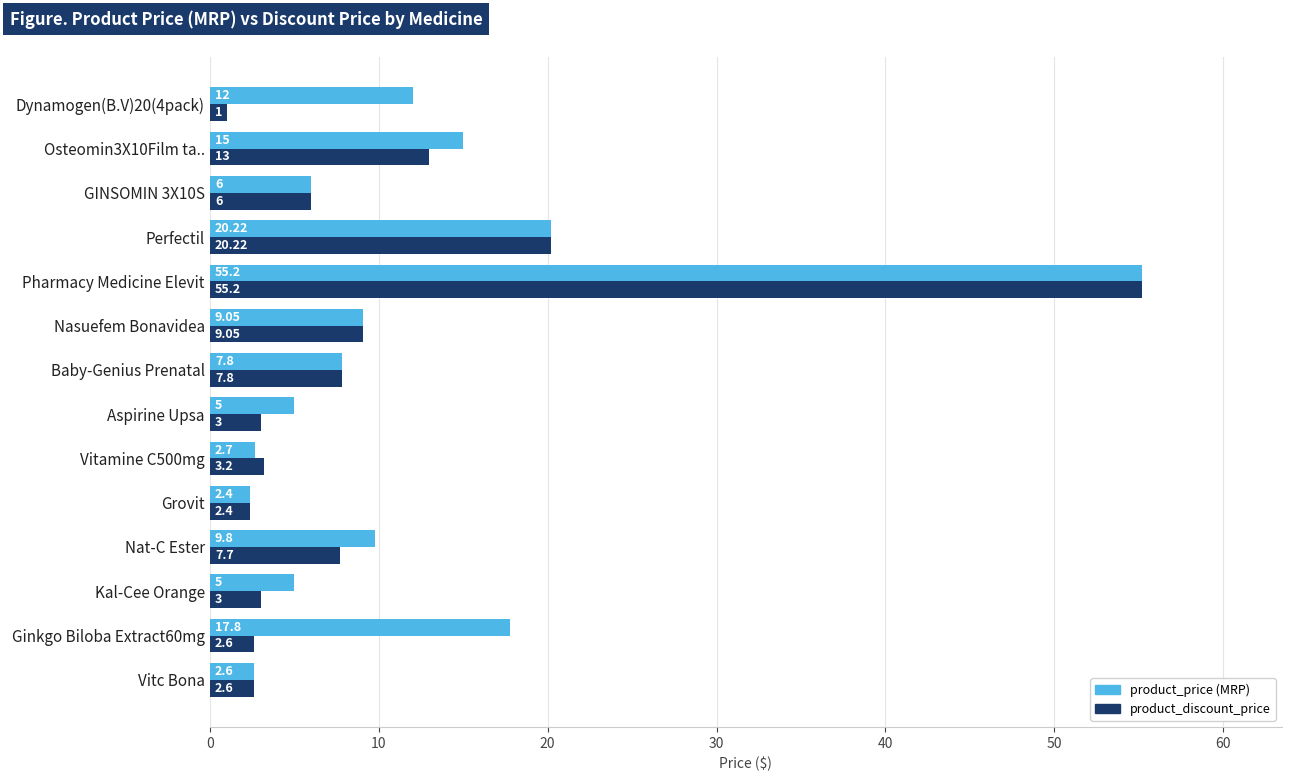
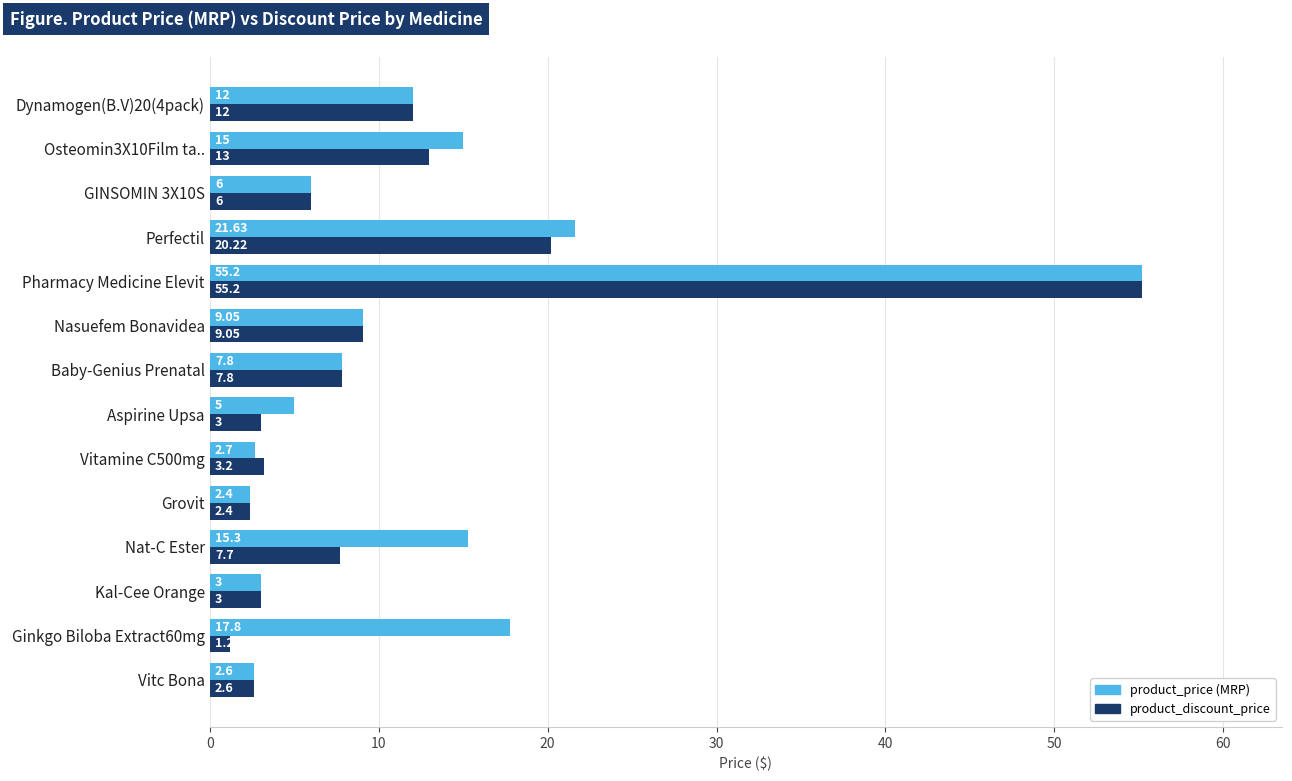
product_discount_price, Dynamogen(B.V)20(4pack): 1 -> 12
product_price (MRP), Perfectil: 20.22 -> 21.63
product_price (MRP), Nat-C Ester: 9.8 -> 15.3
product_price (MRP), Kal-Cee Orange: 5 -> 3
product_discount_price, Ginkgo Biloba Extract60mg: 2.6 -> 1.2
